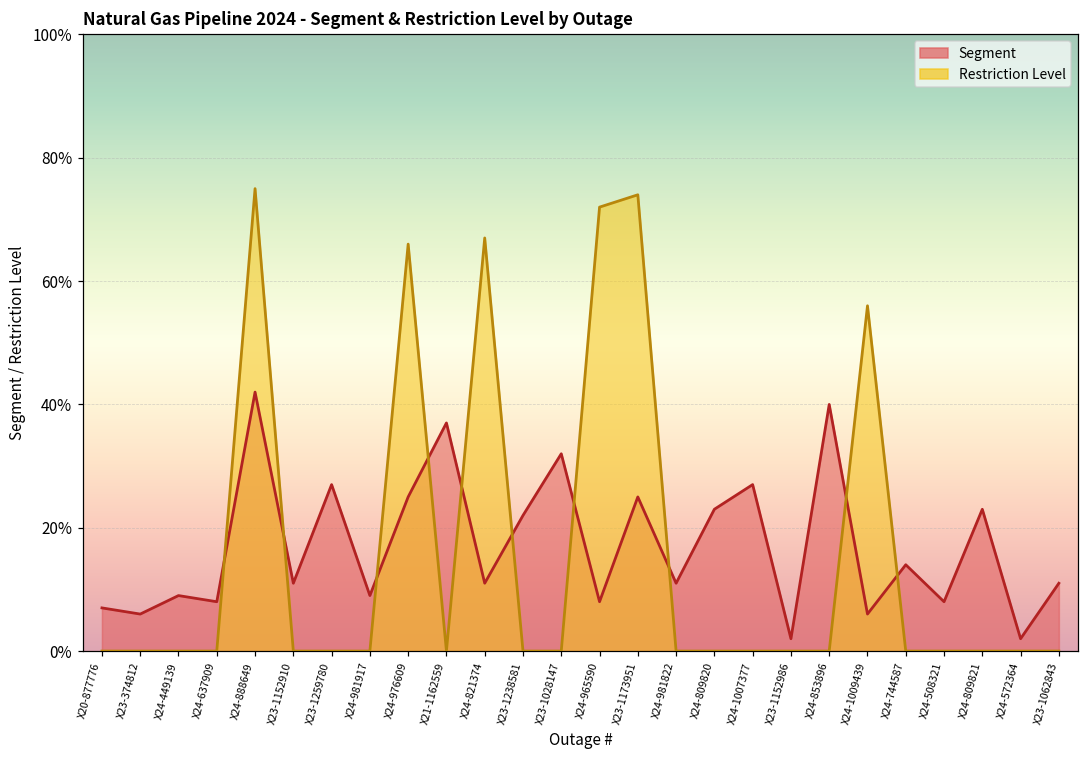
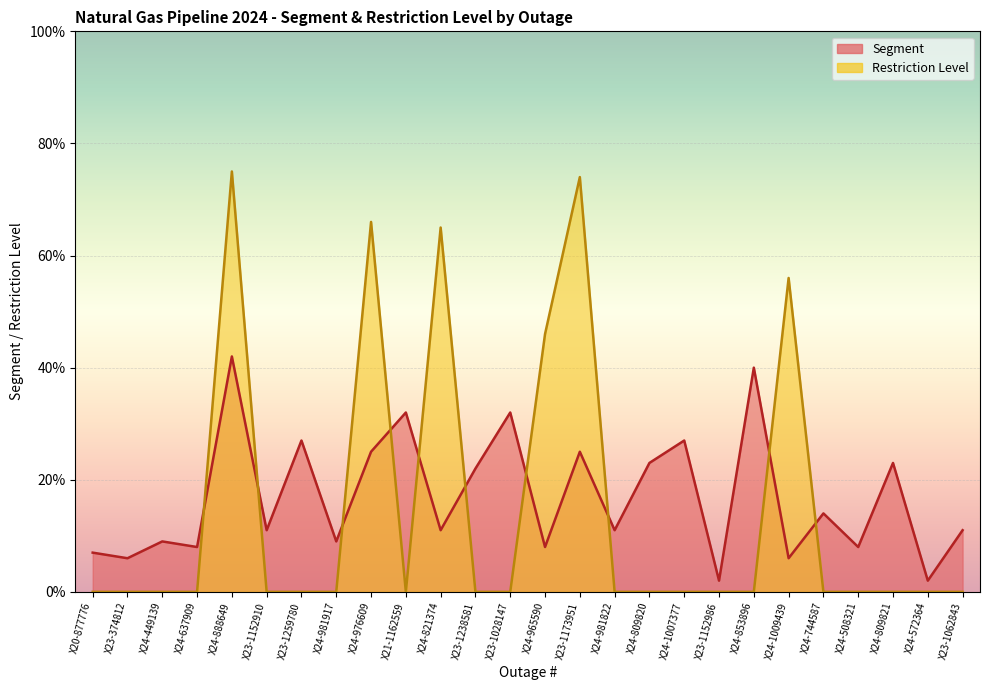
Segment, X21-1162559: 37% -> 32%
Restriction Level, X24-821374: 67% -> 65%
Restriction Level, X24-965590: 72% -> 46%
